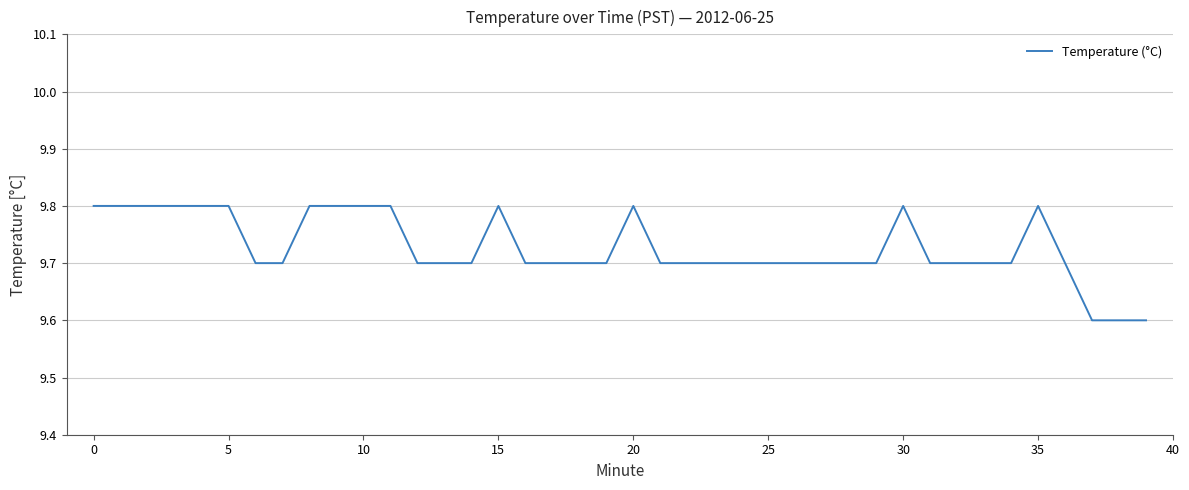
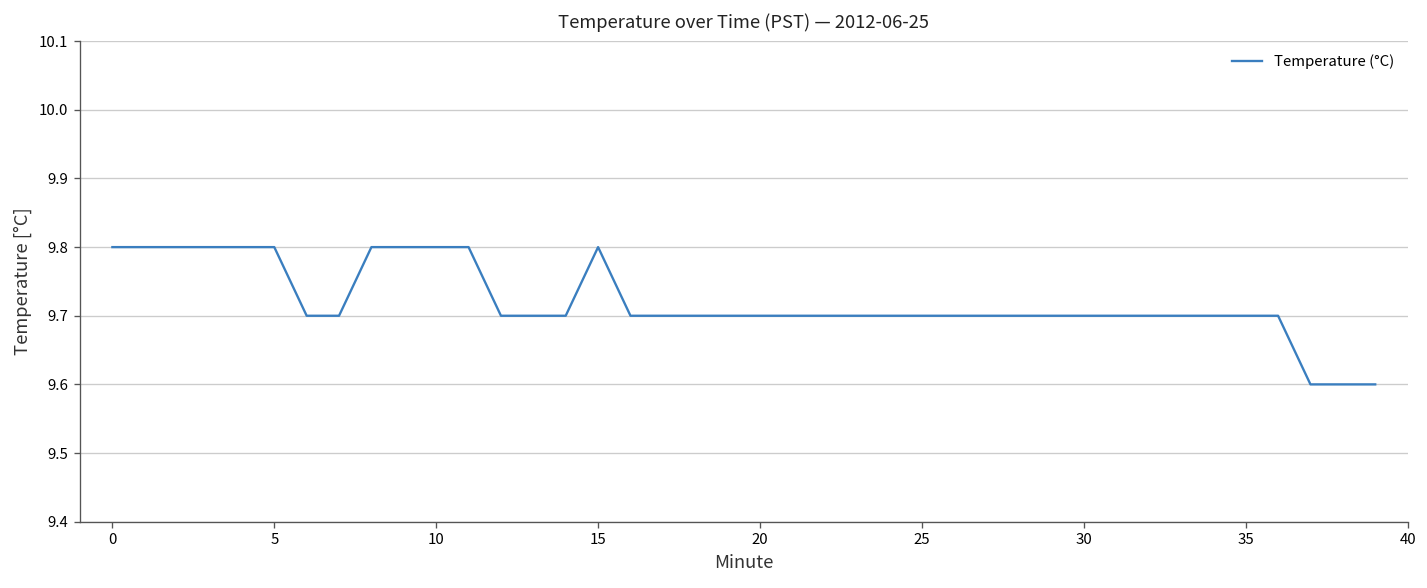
20: 9.8 -> 9.7
30: 9.8 -> 9.7
35: 9.8 -> 9.7
